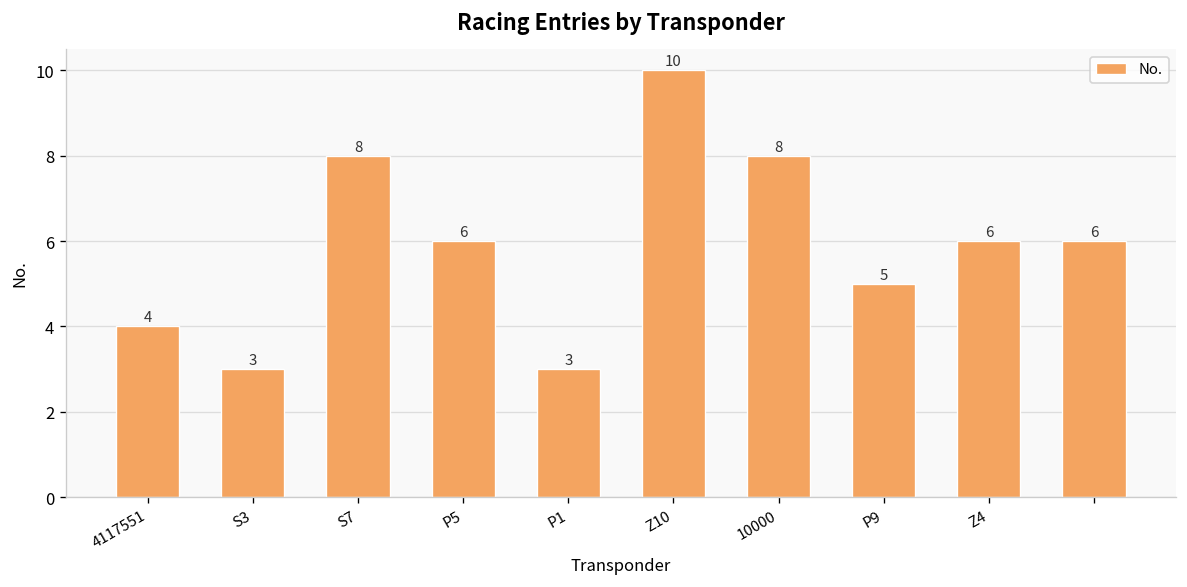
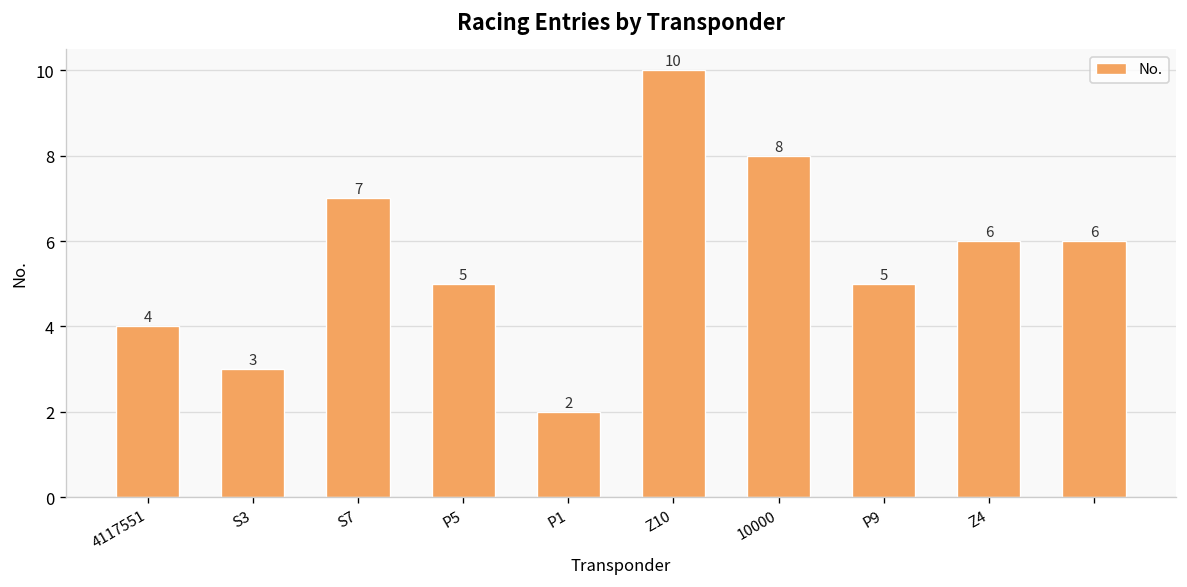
S7: 8 -> 7
P5: 6 -> 5
P1: 3 -> 2
